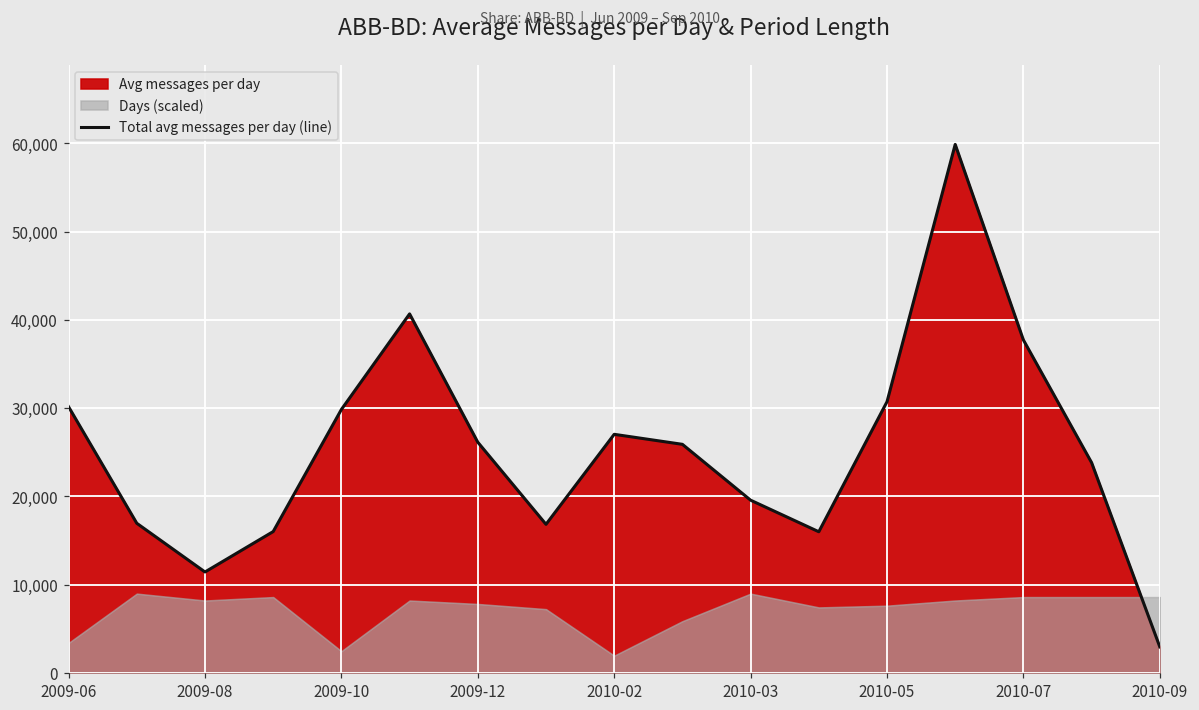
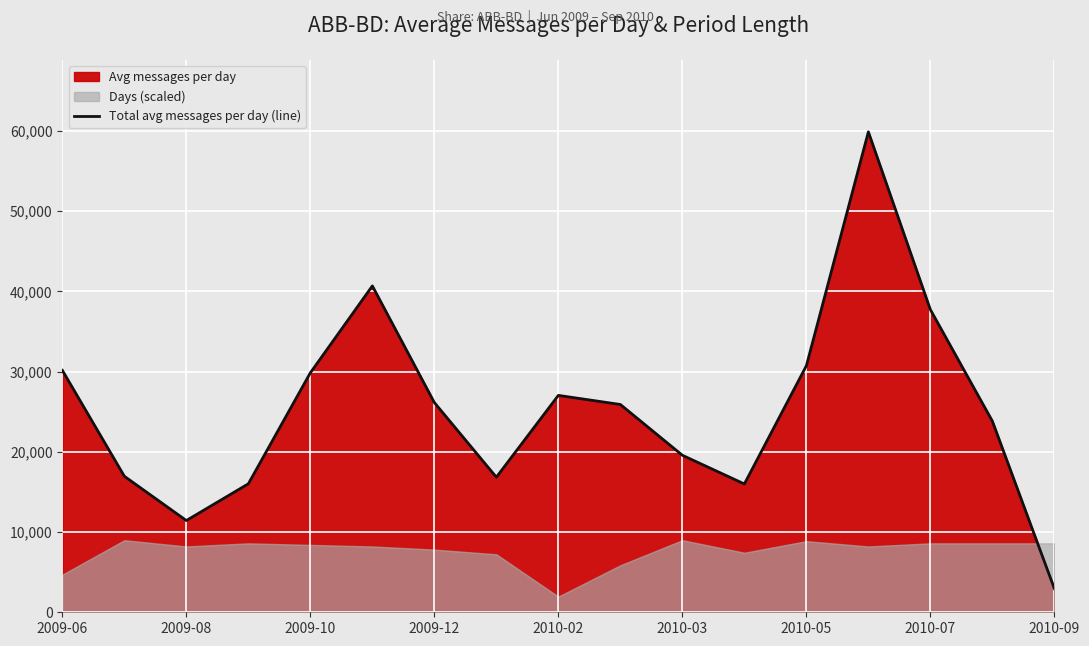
Days (scaled), 2009-06: 3,000 -> 5,000
Days (scaled), 2009-10: 2,000 -> 8,000
Days (scaled), 2010-05: 8,000 -> 9,000
